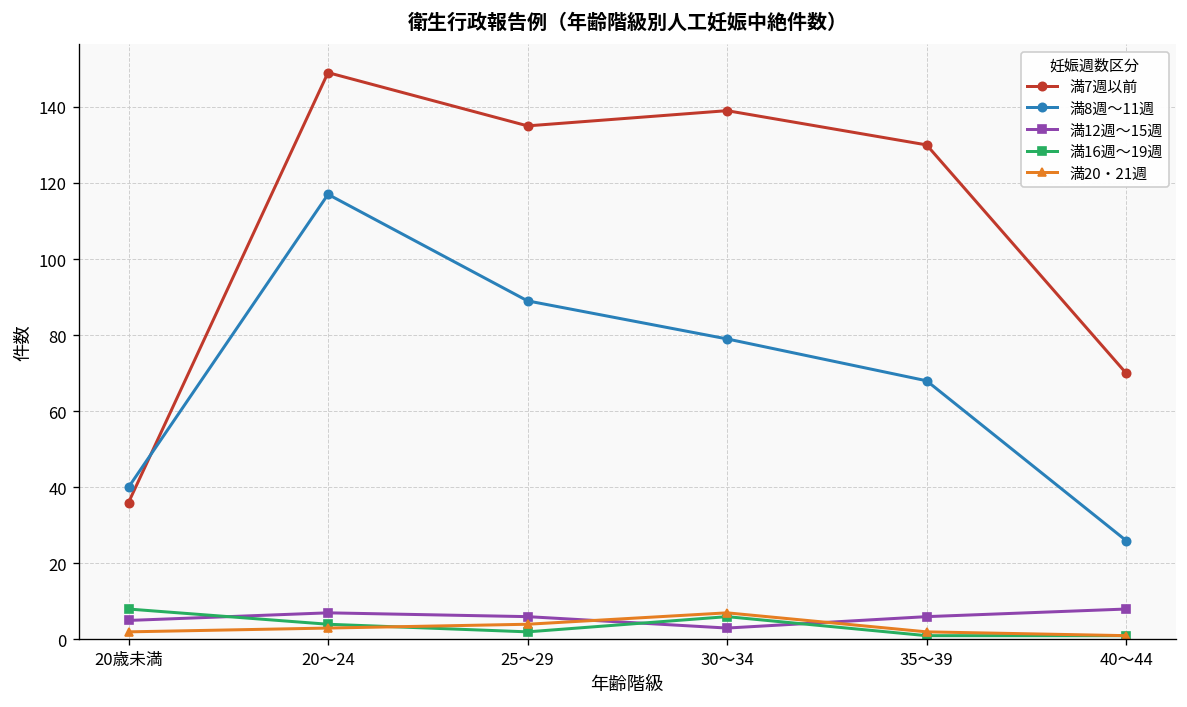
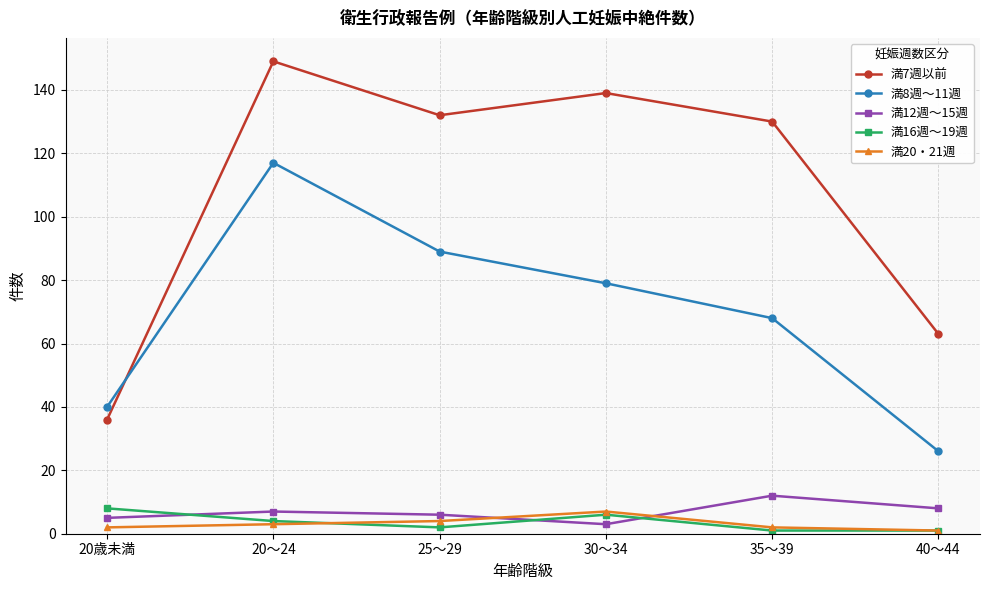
満7週以前, 25～29: 135 -> 132
満12週～15週, 35～39: 6 -> 12
満7週以前, 40～44: 70 -> 63
